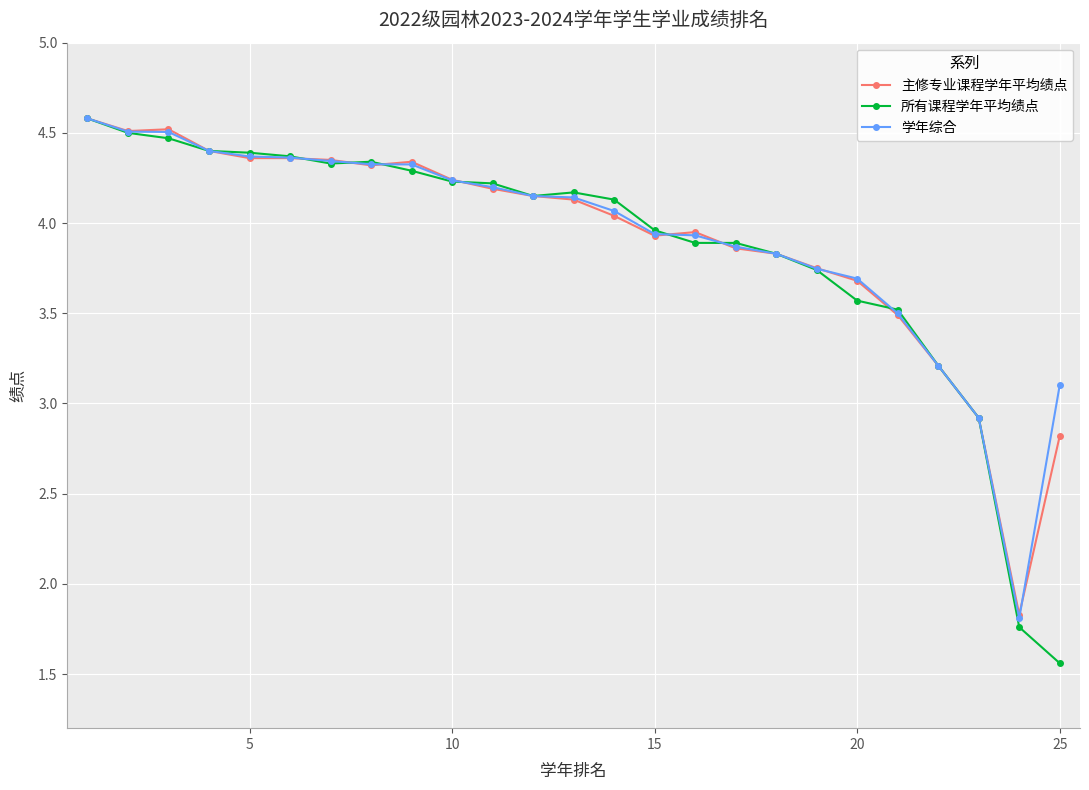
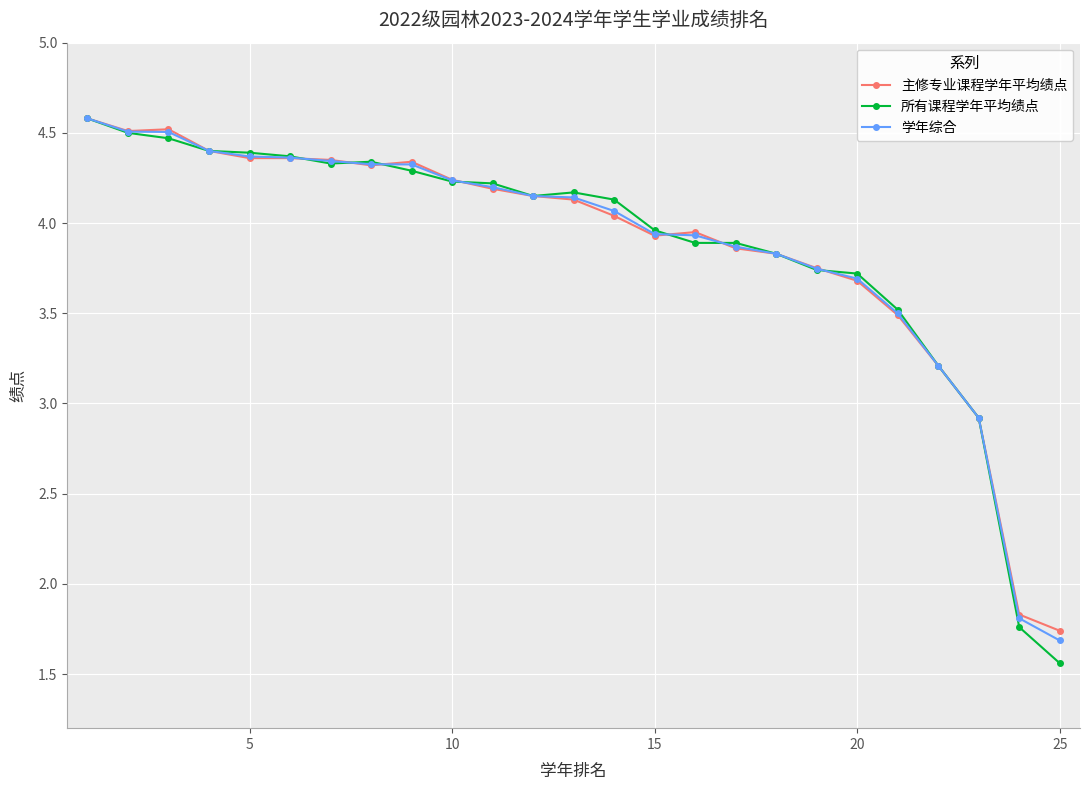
所有课程学年平均绩点, 20: 3.57 -> 3.72
主修专业课程学年平均绩点, 25: 2.82 -> 1.74
学年综合, 25: 3.10 -> 1.69
